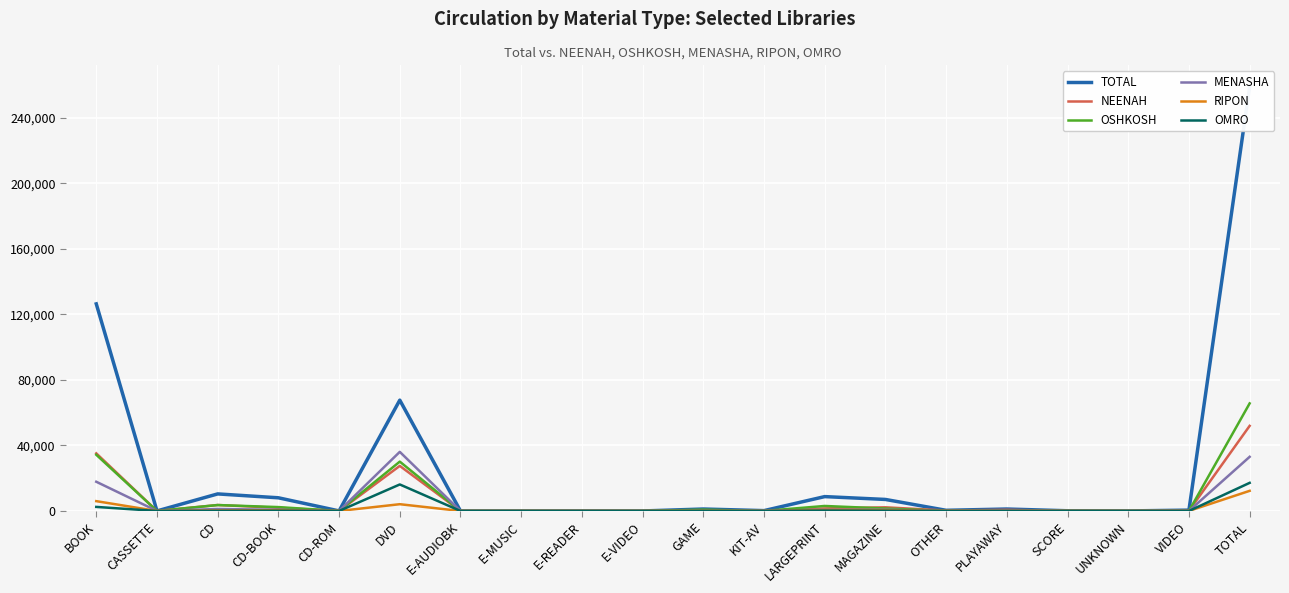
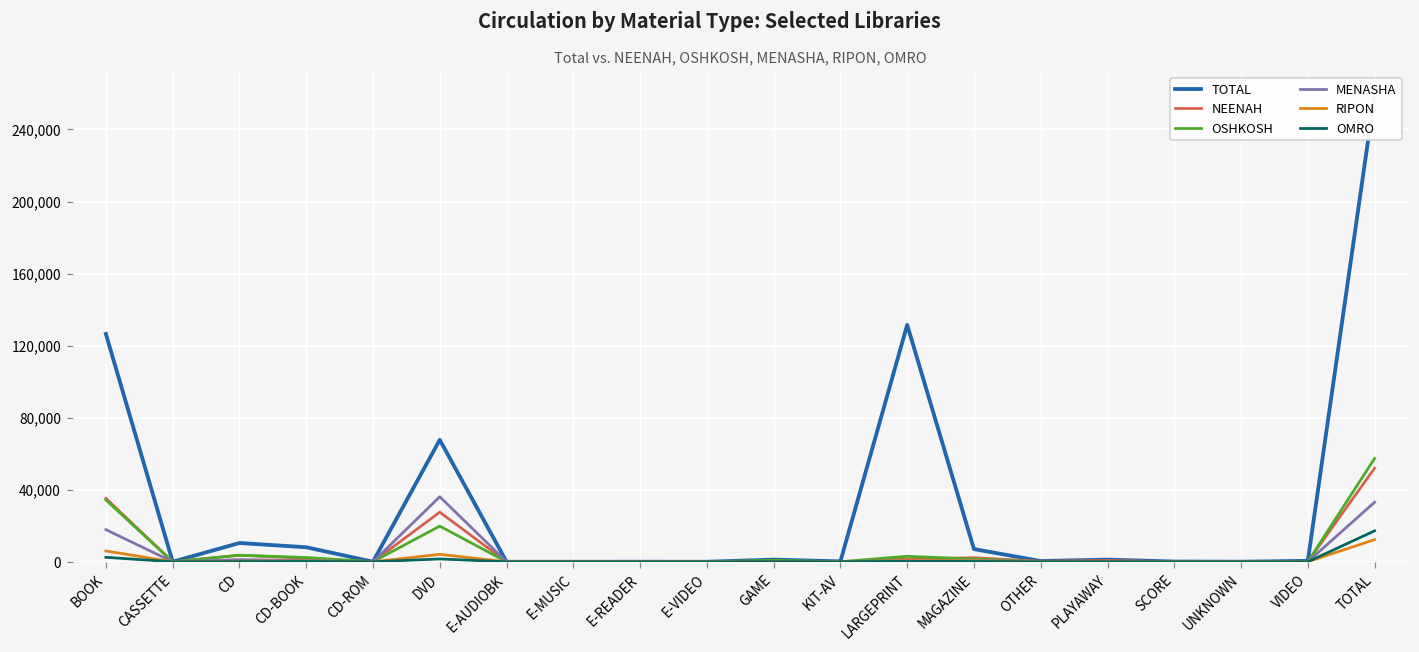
OSHKOSH, DVD: 30,000 -> 20,000
OMRO, DVD: 16,000 -> 2,000
TOTAL, LARGEPRINT: 9,000 -> 132,000
OSHKOSH, TOTAL: 66,000 -> 57,000
